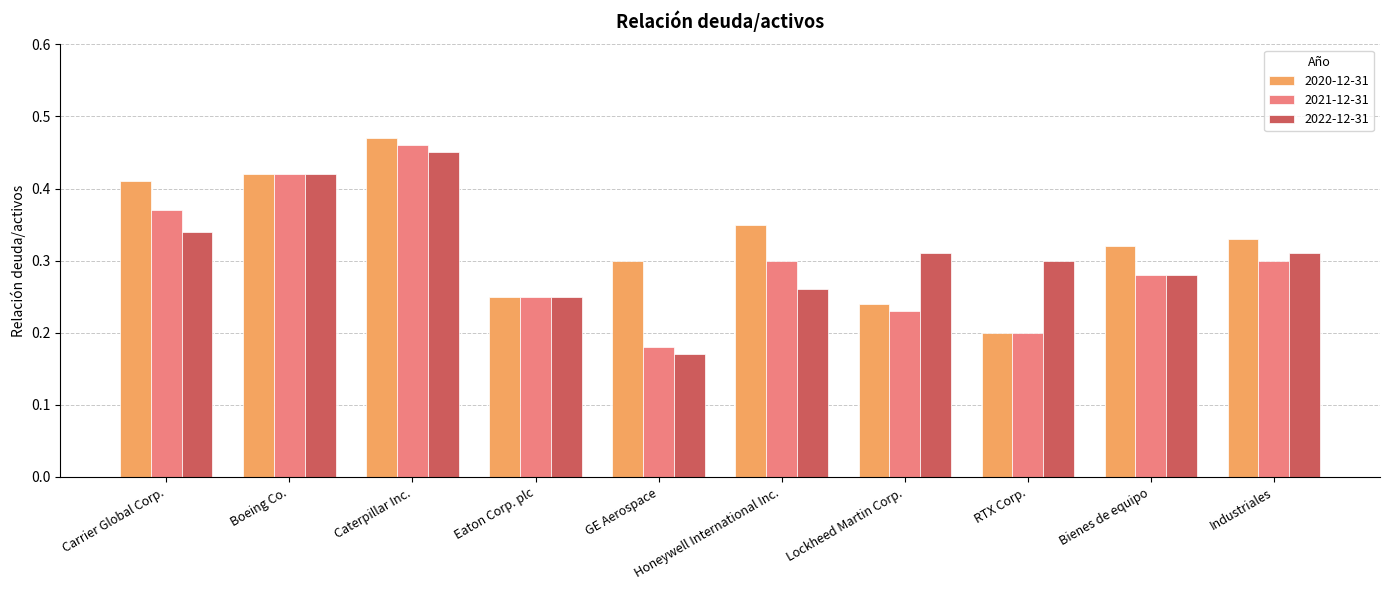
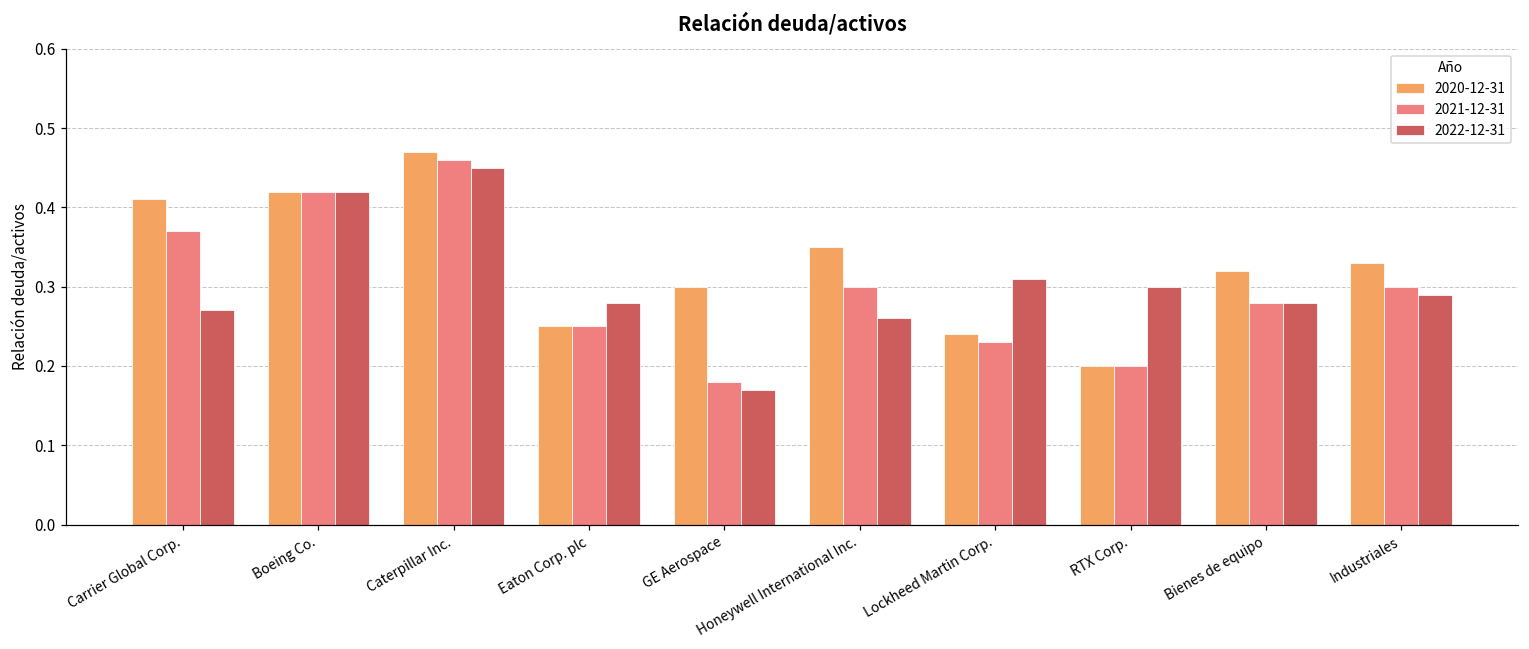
2022-12-31, Carrier Global Corp.: 0.34 -> 0.27
2022-12-31, Eaton Corp. plc: 0.25 -> 0.28
2022-12-31, Industriales: 0.31 -> 0.29
